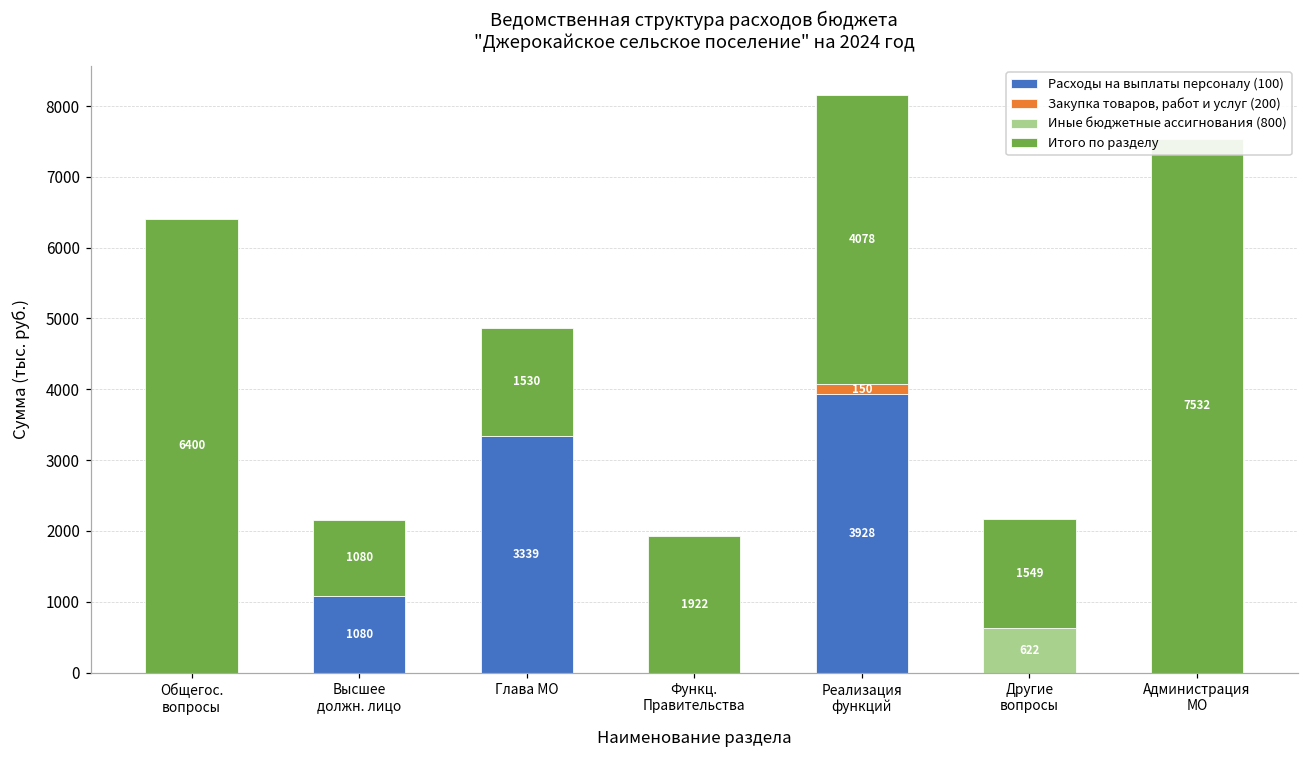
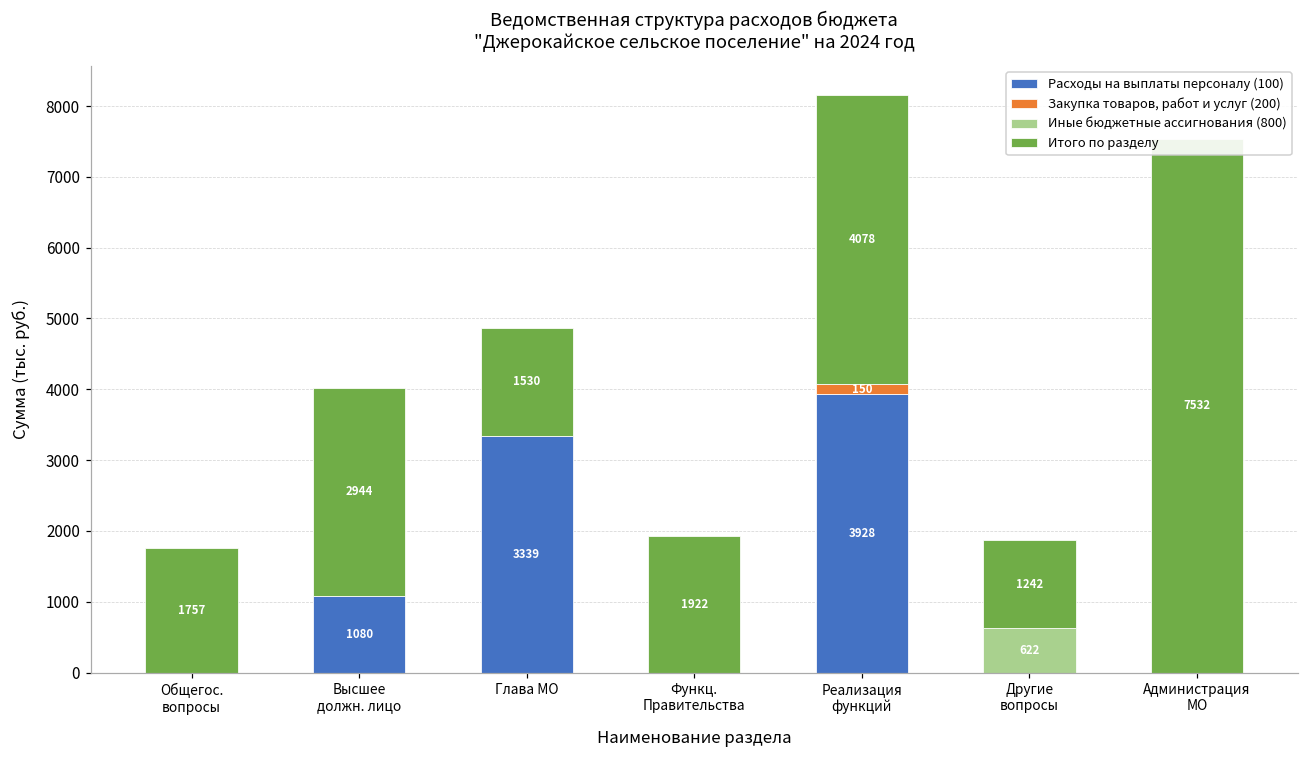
Итого по разделу, Общегос. вопросы: 6400 -> 1757
Итого по разделу, Высшее должн. лицо: 1080 -> 2944
Итого по разделу, Другие вопросы: 1549 -> 1242
